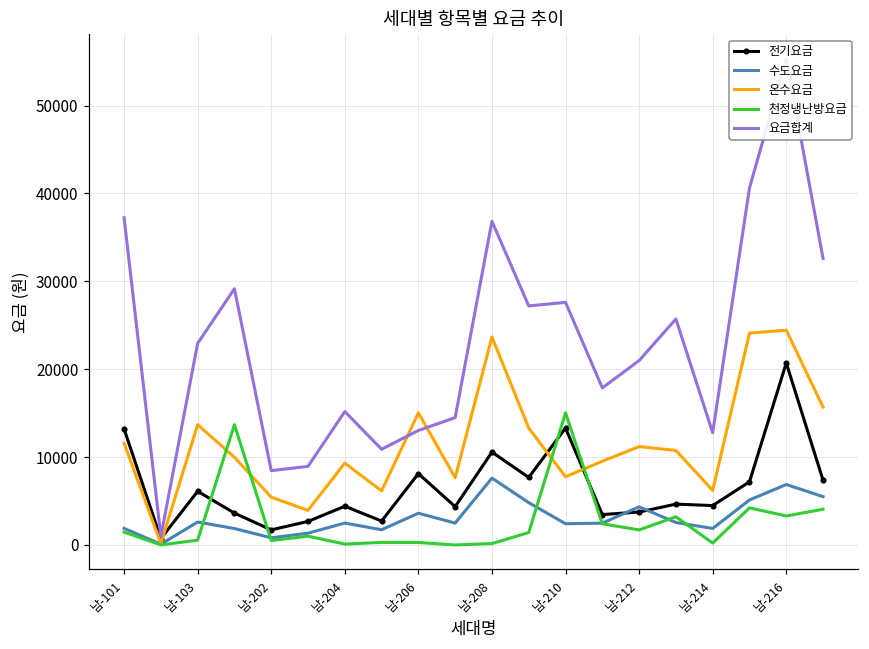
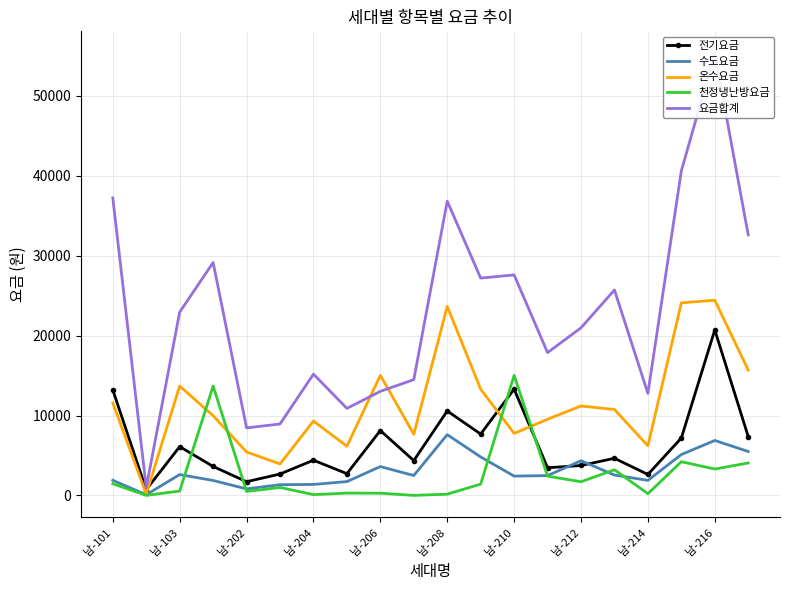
수도요금, 남-204: 2000 -> 1000
전기요금, 남-214: 4000 -> 3000
